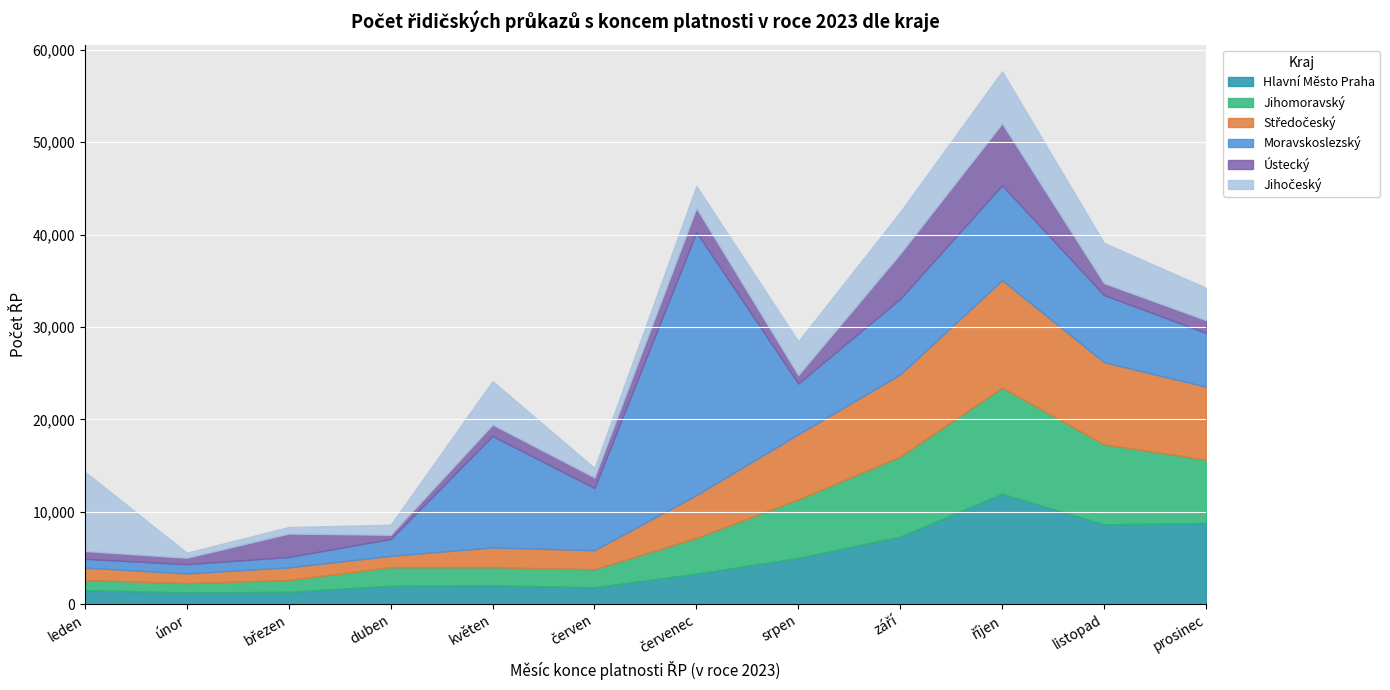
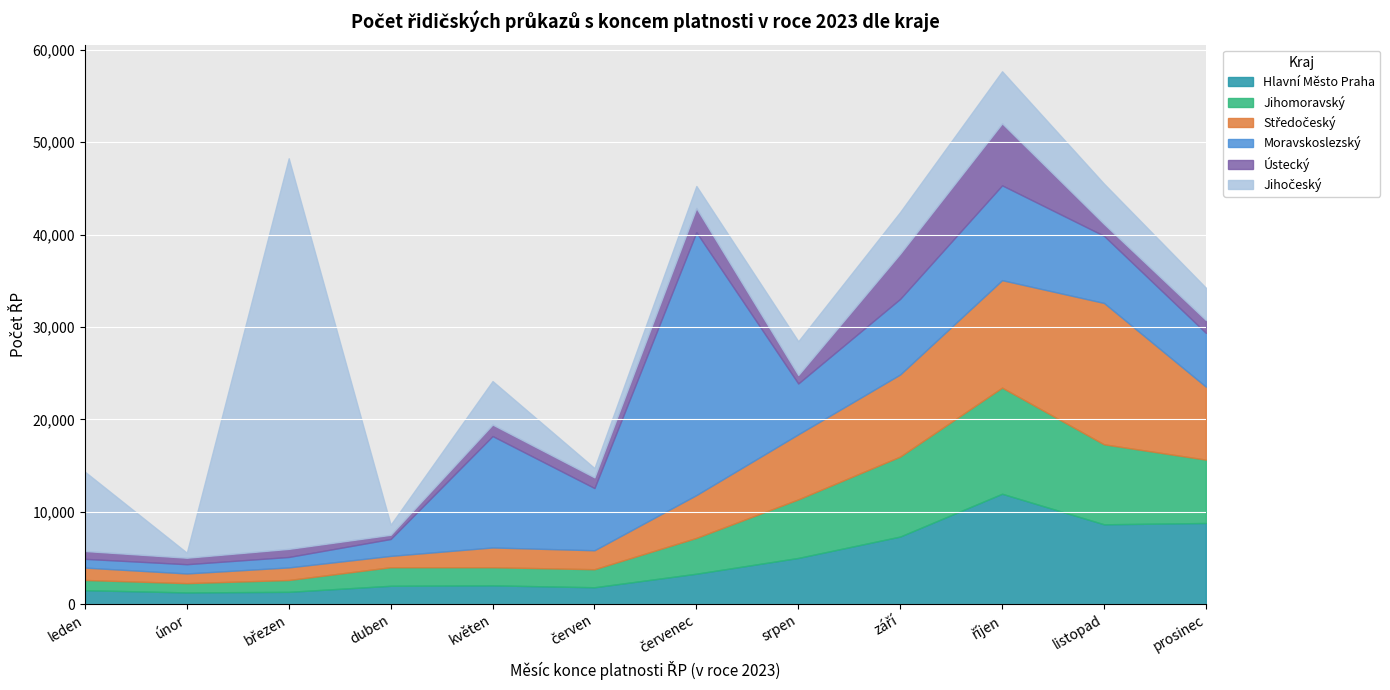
Ústecký, březen: 3,000 -> 1,000
Jihočeský, březen: 1,000 -> 42,000
Středočeský, listopad: 9,000 -> 15,000
